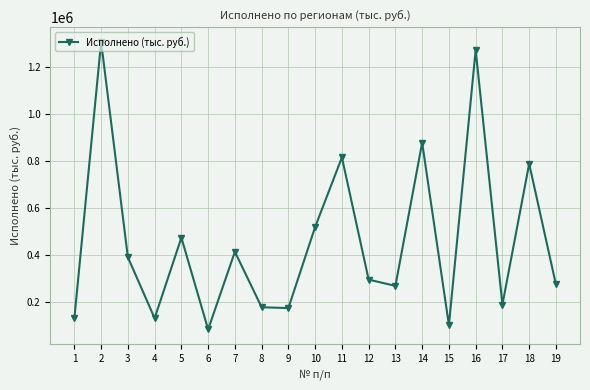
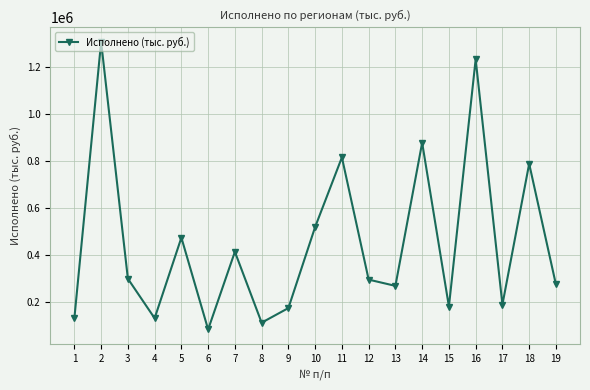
3: 390000 -> 300000
8: 180000 -> 110000
15: 100000 -> 180000
16: 1270000 -> 1230000
